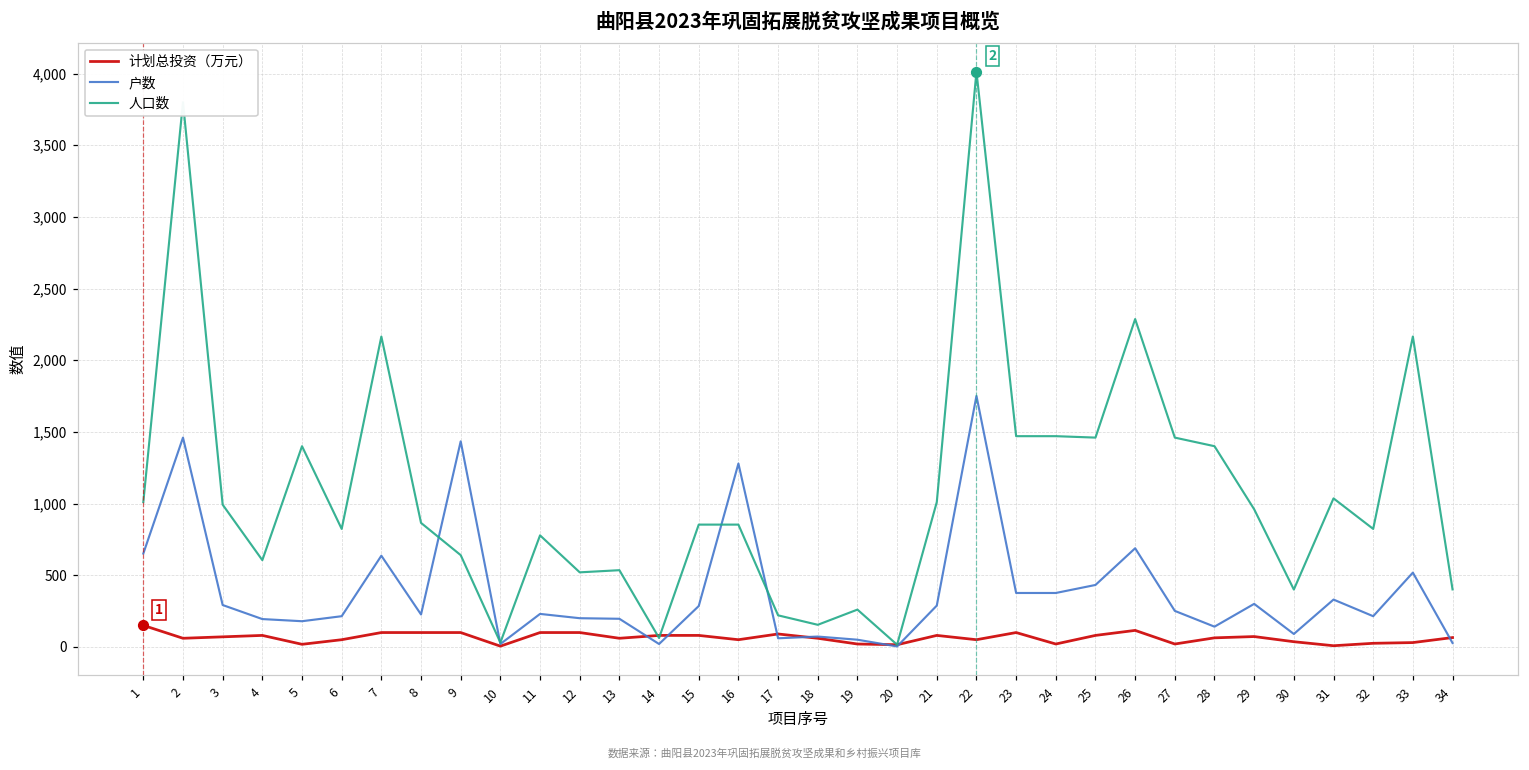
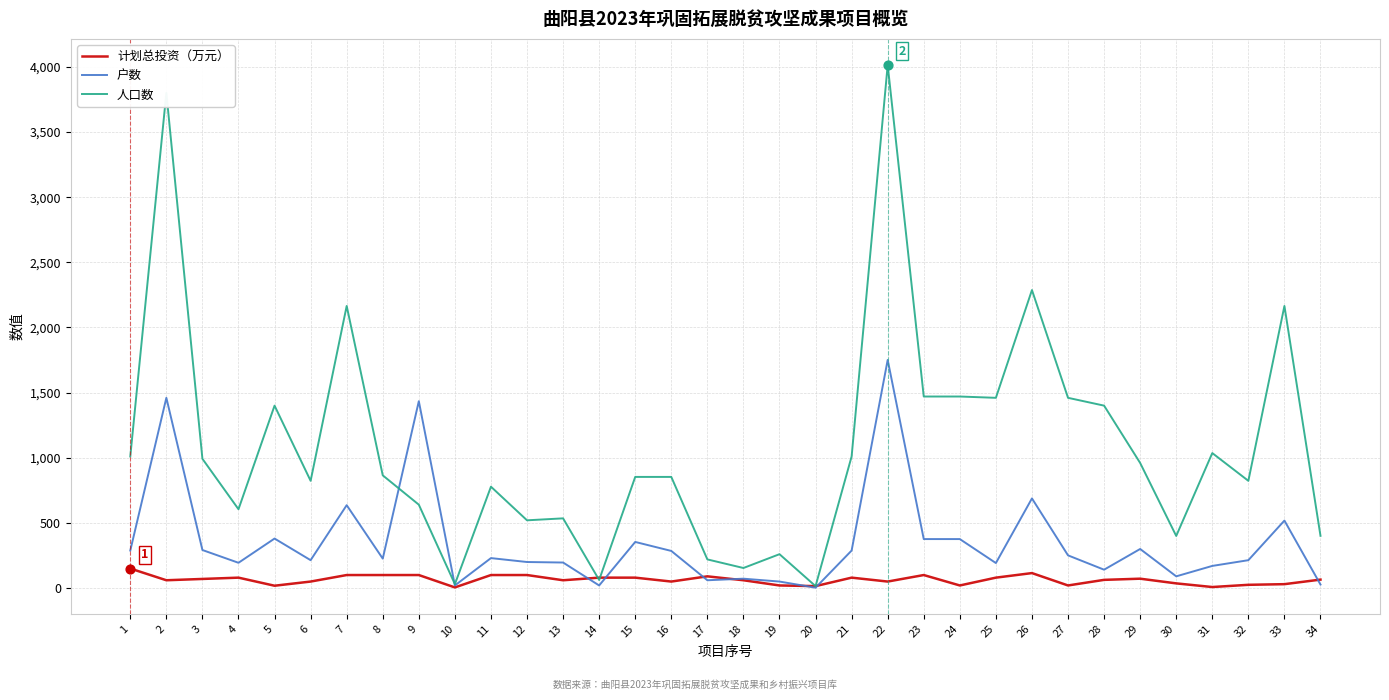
户数, 1: 650 -> 290
户数, 5: 180 -> 380
户数, 15: 290 -> 350
户数, 16: 1,280 -> 290
户数, 25: 430 -> 190
户数, 31: 330 -> 170
